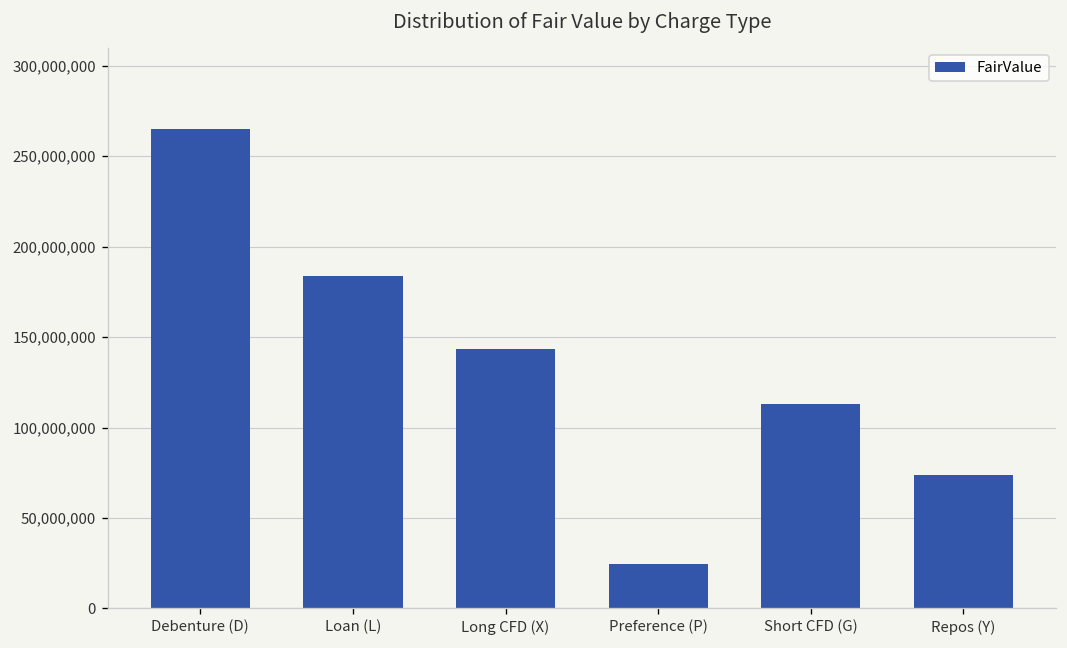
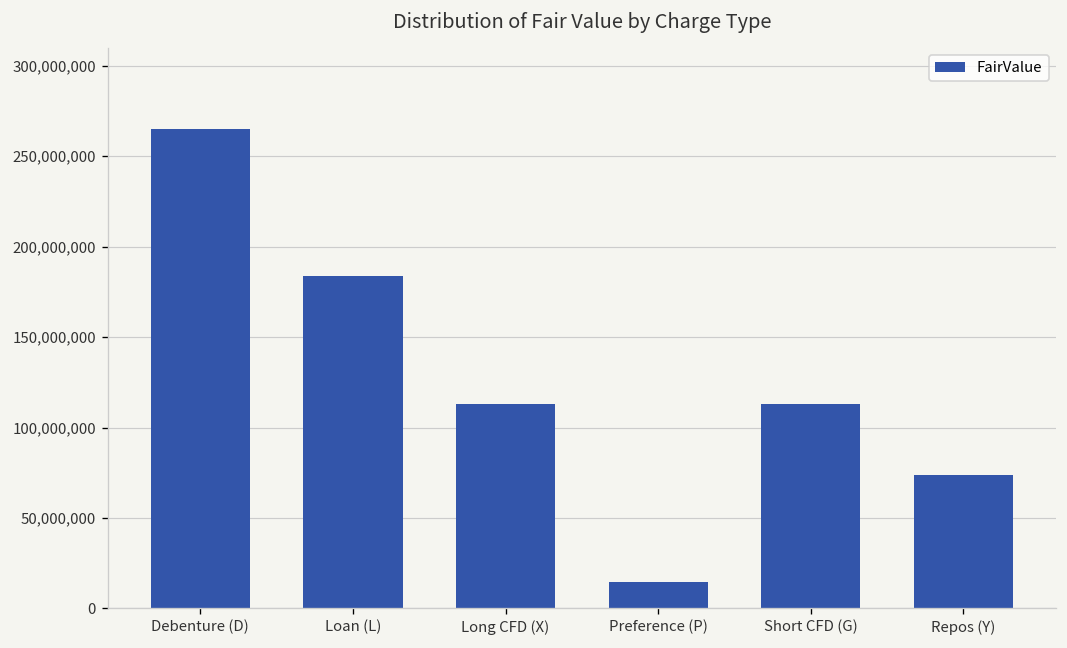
Long CFD (X): 143,000,000 -> 113,000,000
Preference (P): 25,000,000 -> 15,000,000
